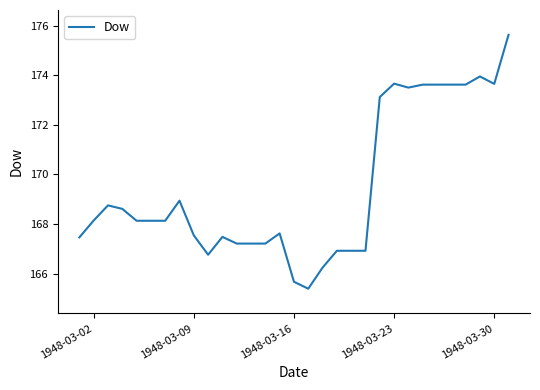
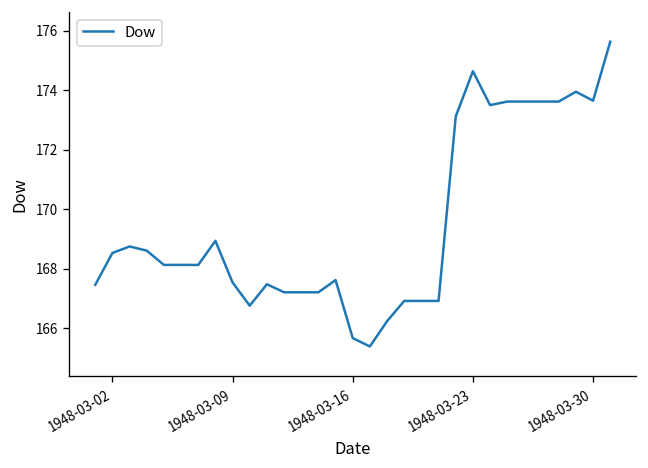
1948-03-02: 168.1 -> 168.5
1948-03-23: 173.7 -> 174.6
